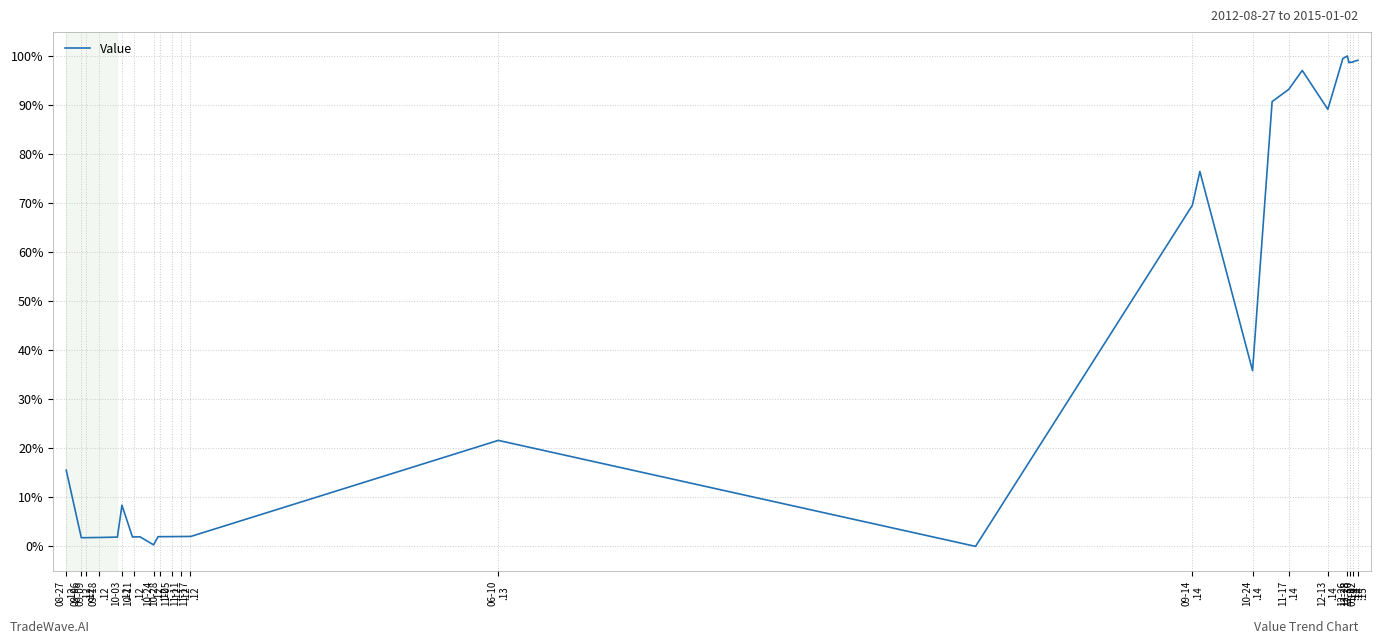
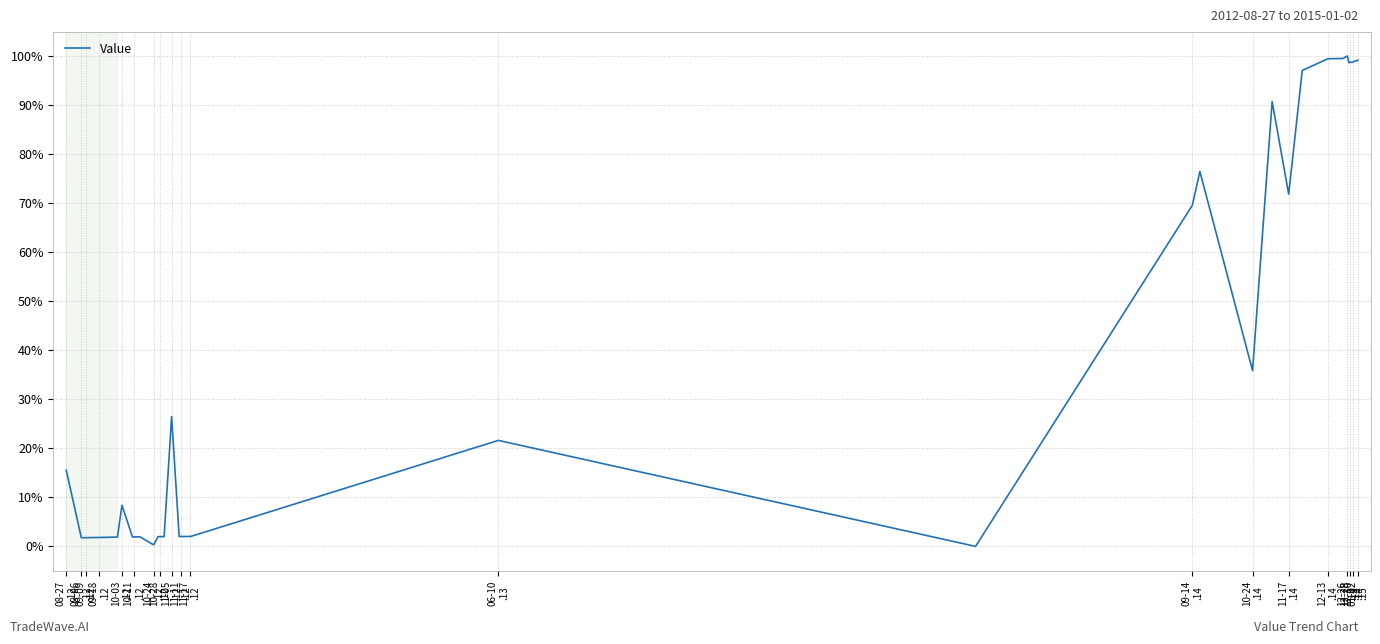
11-05 .12: 2% -> 26%
11-17 .14: 93% -> 72%
12-13 .14: 89% -> 99%
